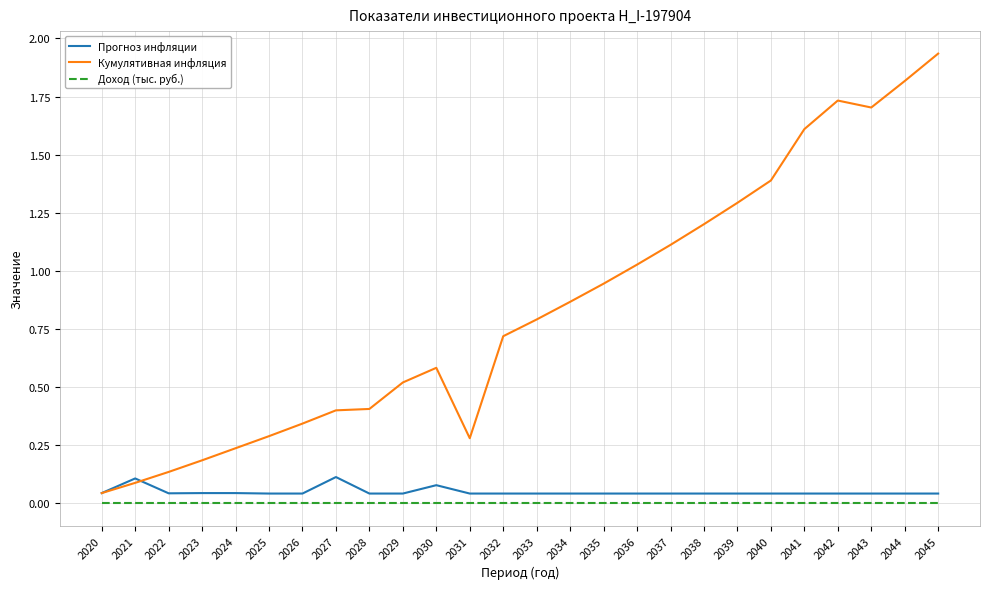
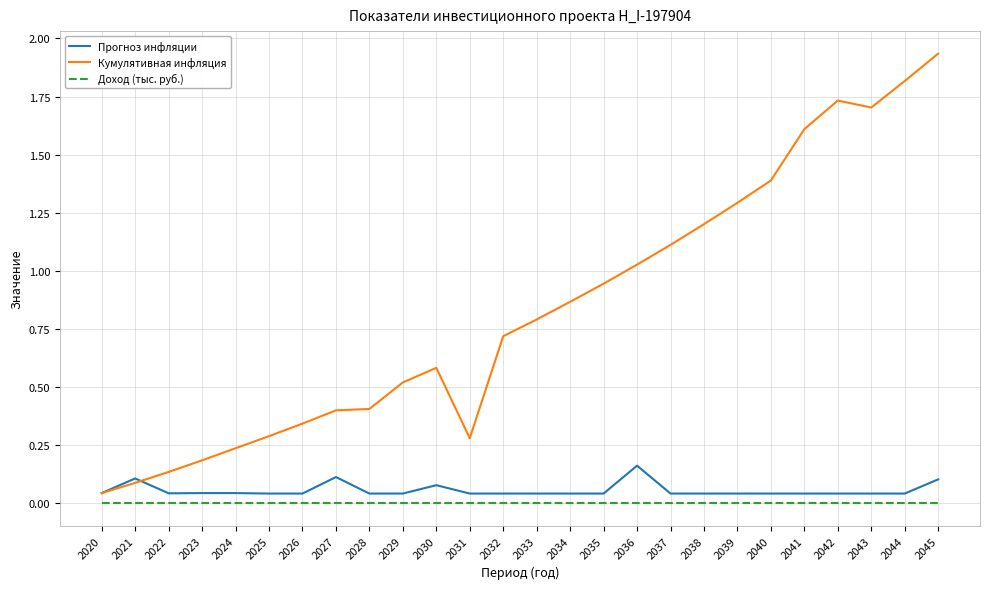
Прогноз инфляции, 2036: 0.04 -> 0.16
Прогноз инфляции, 2045: 0.04 -> 0.10
